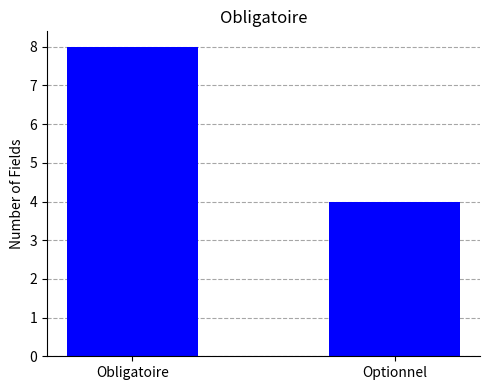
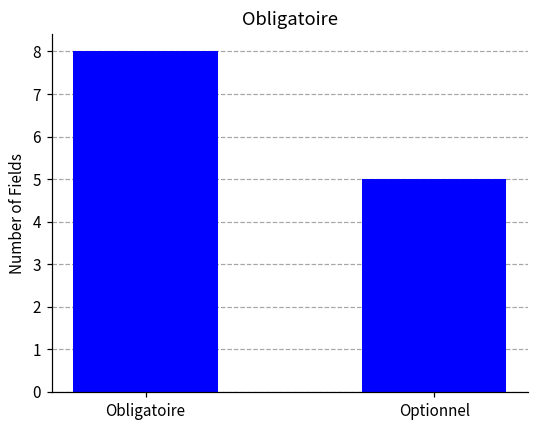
Optionnel: 4 -> 5
